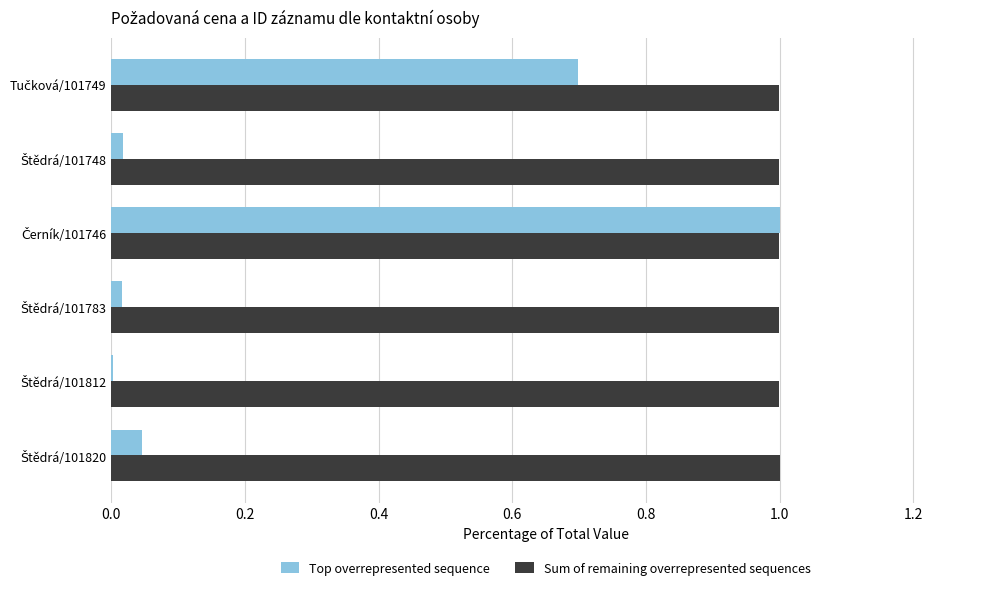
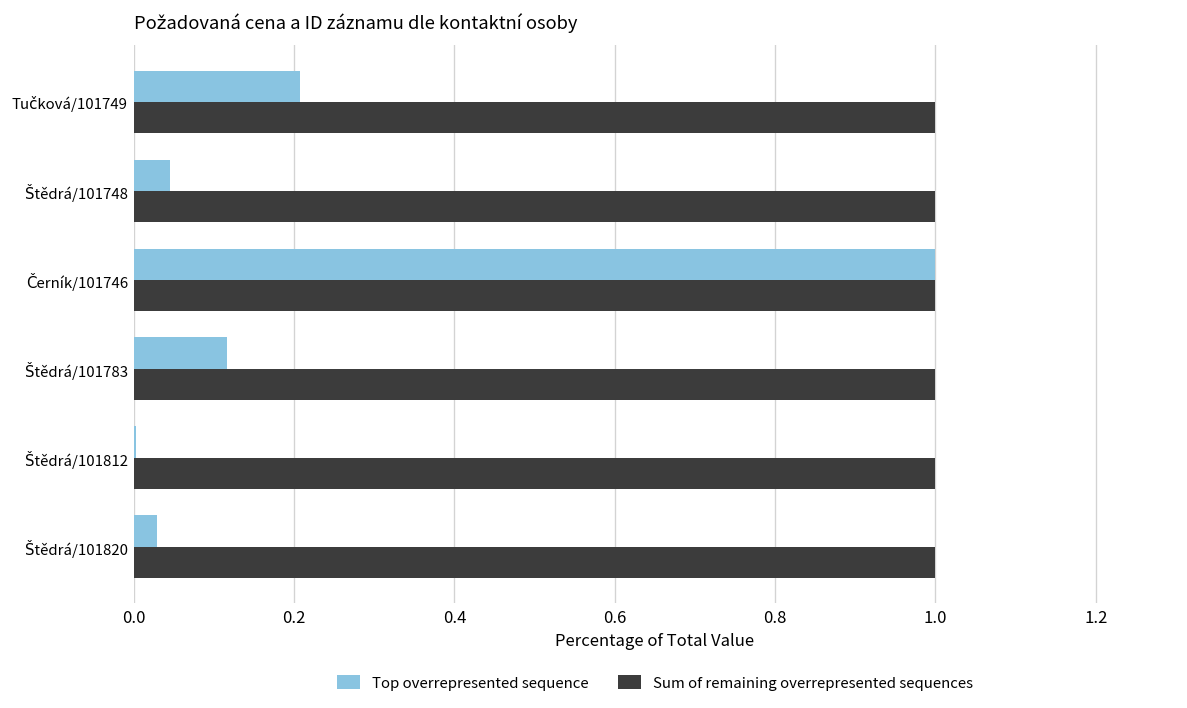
Top overrepresented sequence, Tučková/101749: 0.70 -> 0.21
Top overrepresented sequence, Štědrá/101748: 0.02 -> 0.05
Top overrepresented sequence, Štědrá/101783: 0.02 -> 0.12
Top overrepresented sequence, Štědrá/101820: 0.05 -> 0.03
